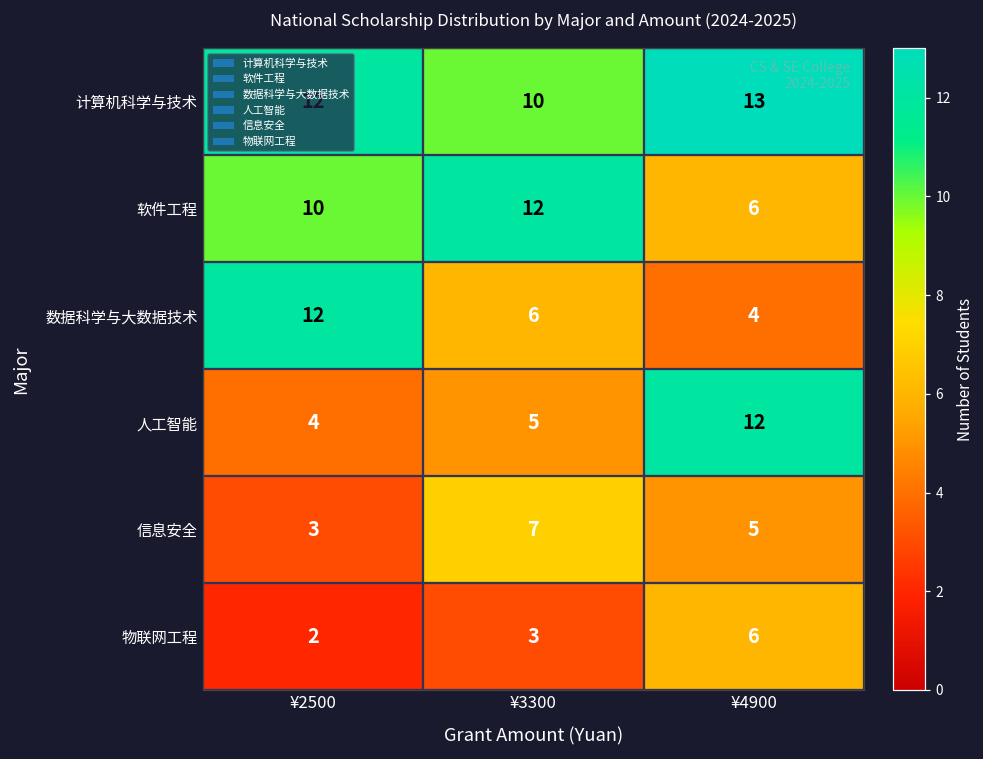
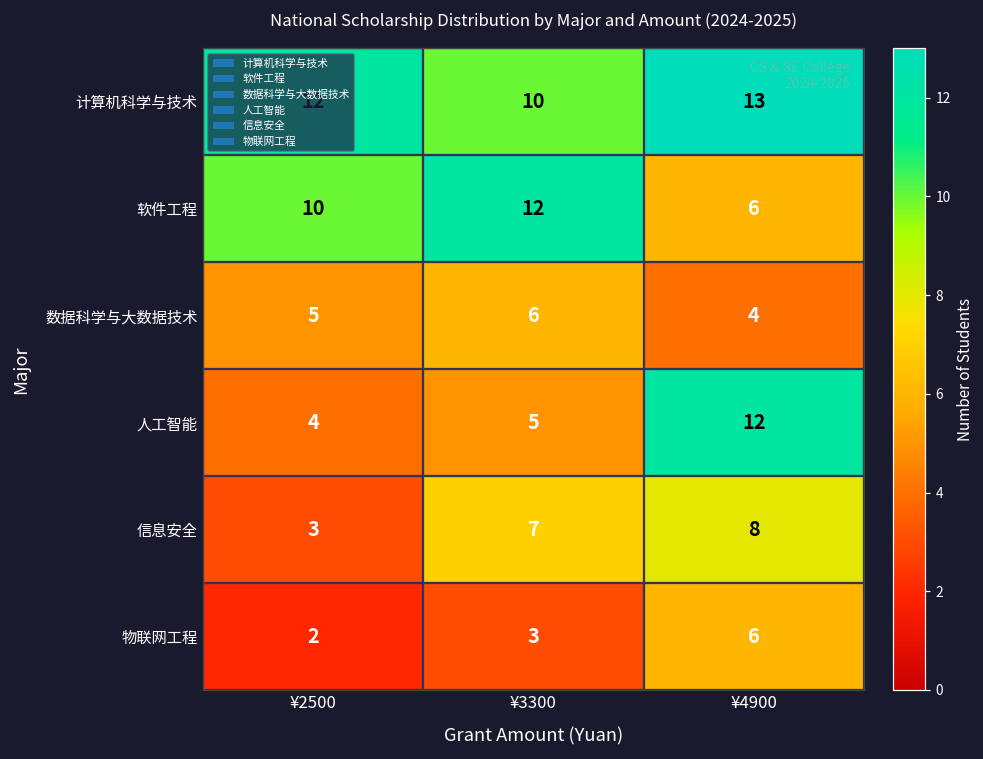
数据科学与大数据技术, ¥2500: 12 -> 5
信息安全, ¥4900: 5 -> 8
